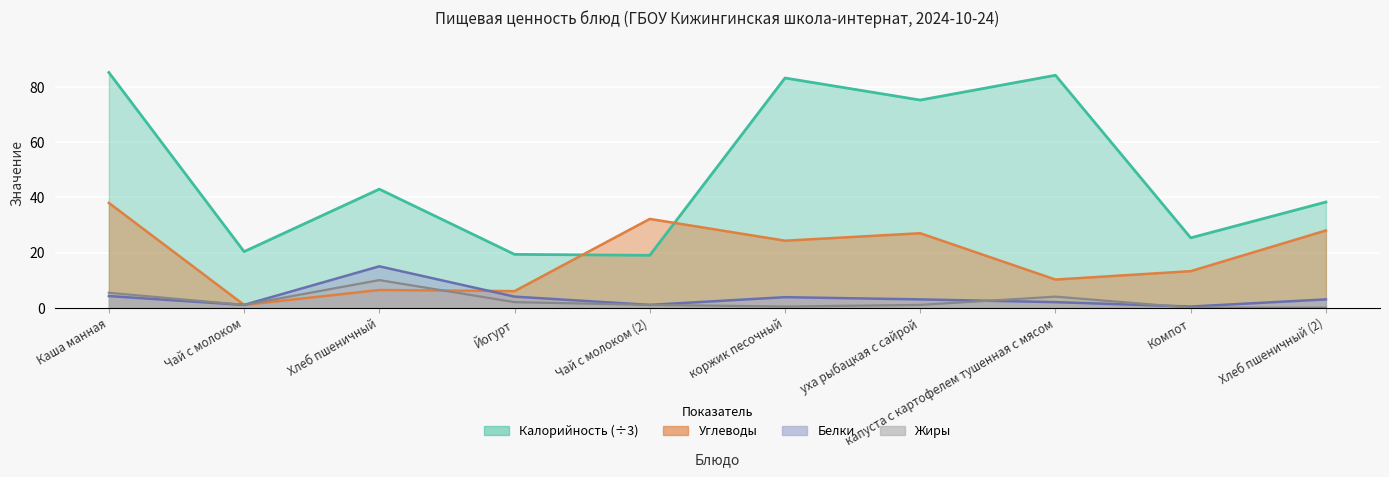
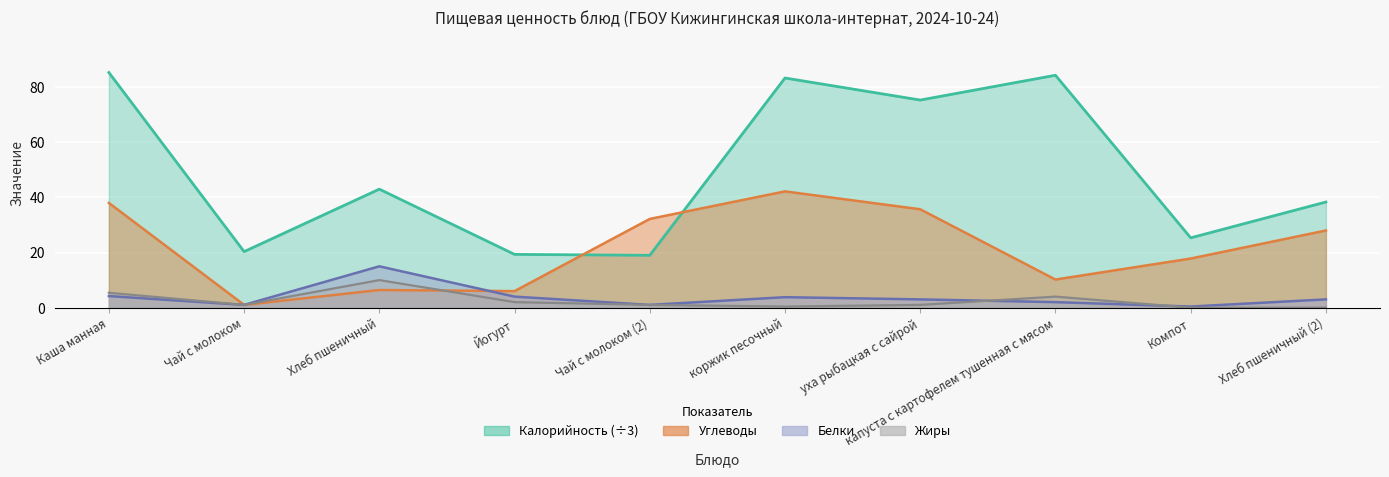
Углеводы, коржик песочный: 24 -> 42
Углеводы, уха рыбацкая с сайрой: 27 -> 36
Углеводы, Компот: 13 -> 18
